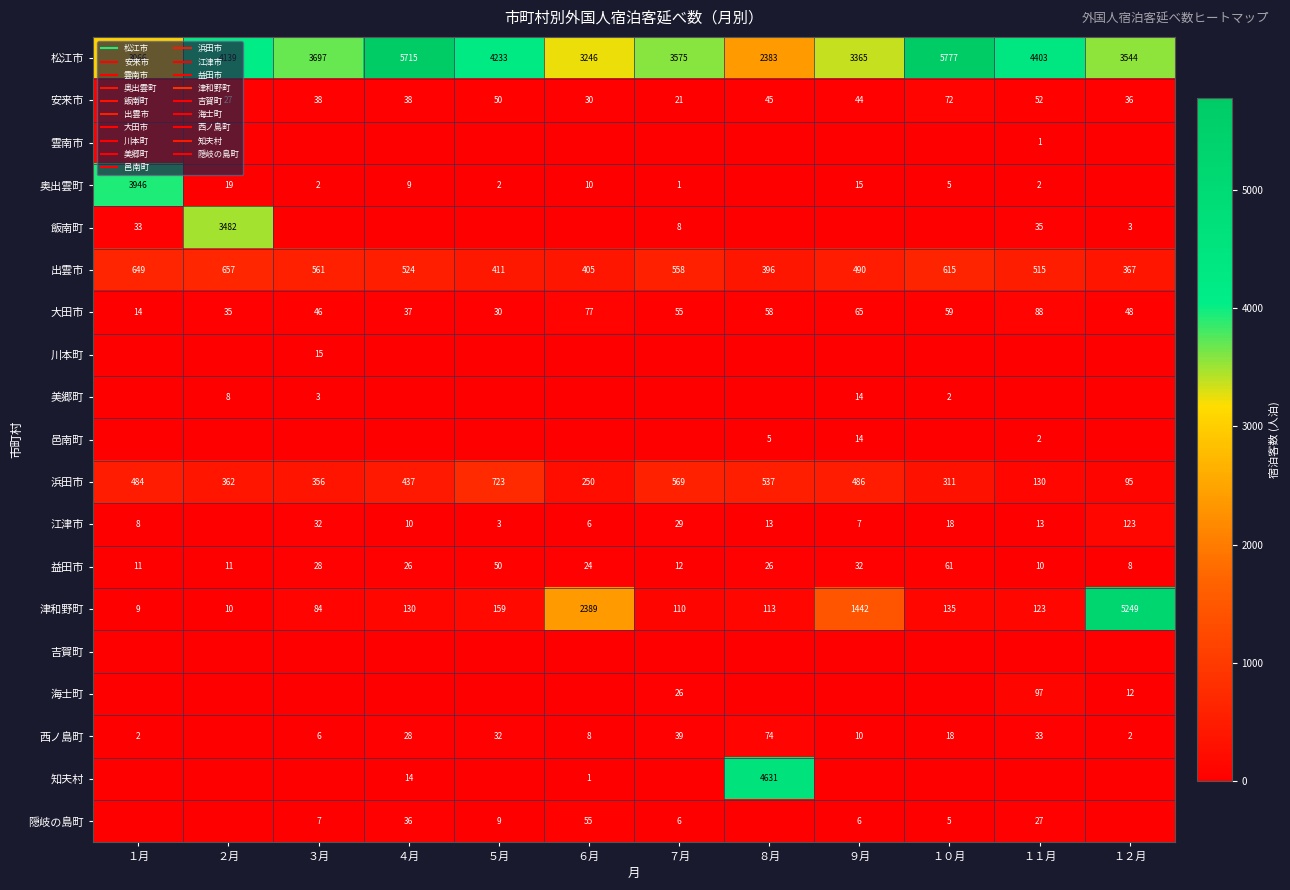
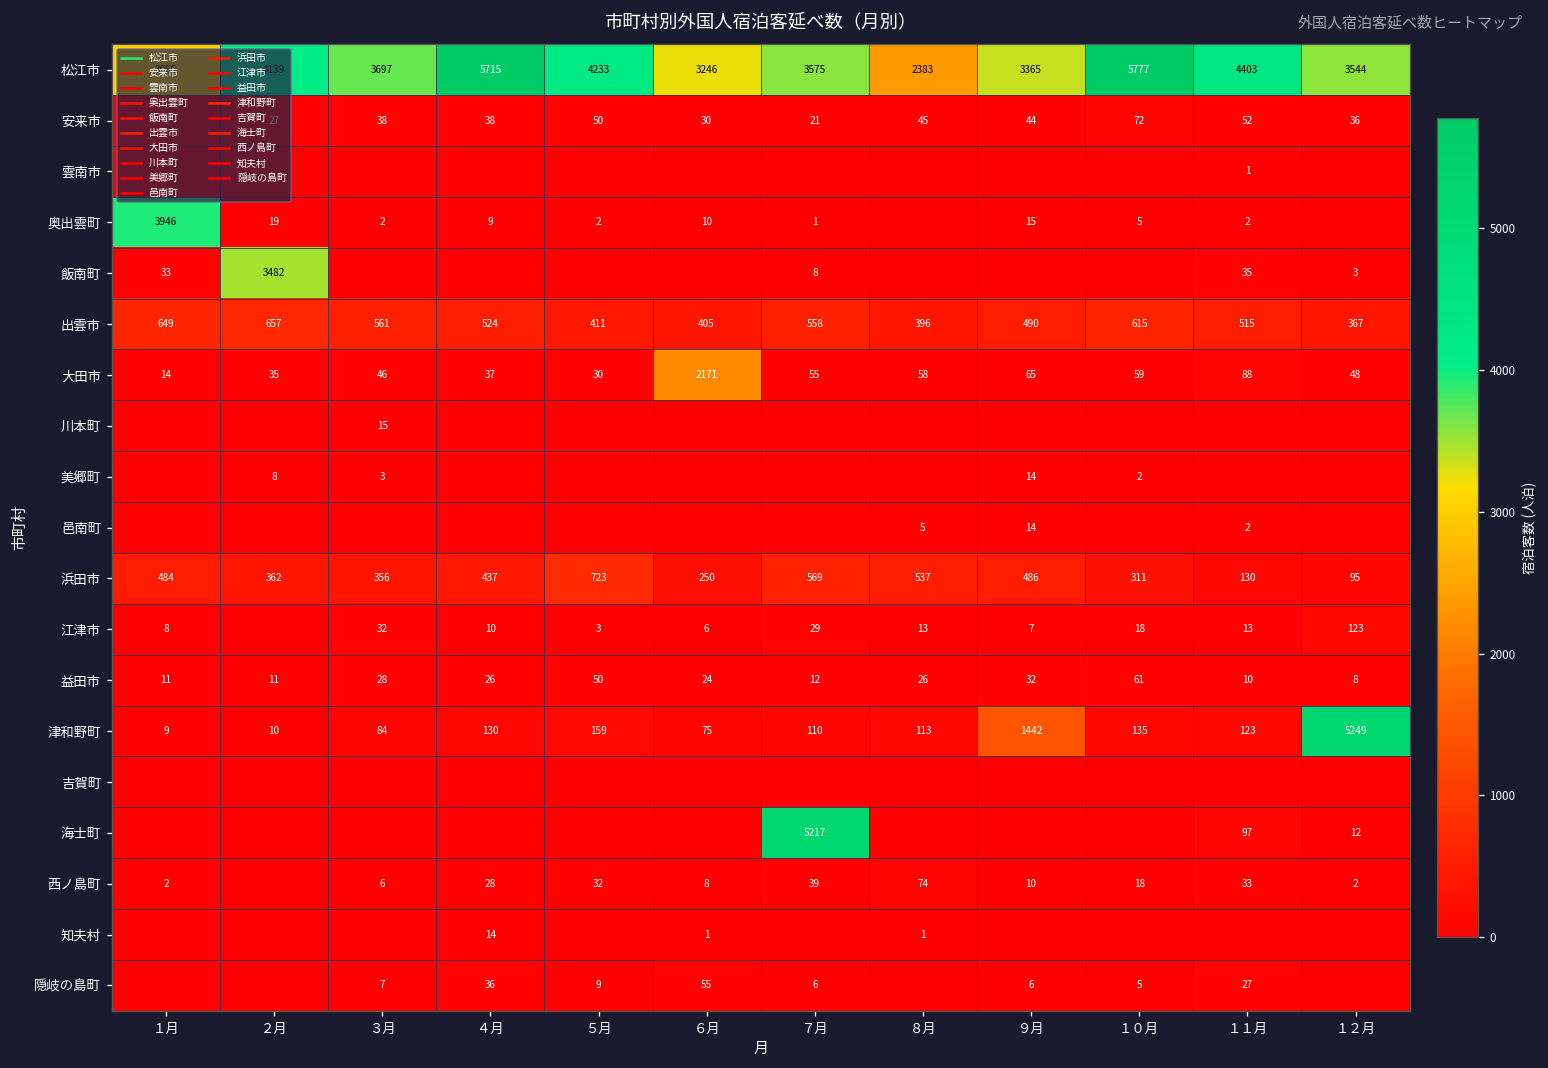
大田市, ６月: 77 -> 2171
津和野町, ６月: 2389 -> 75
海士町, ７月: 26 -> 5217
知夫村, ８月: 4631 -> 1
